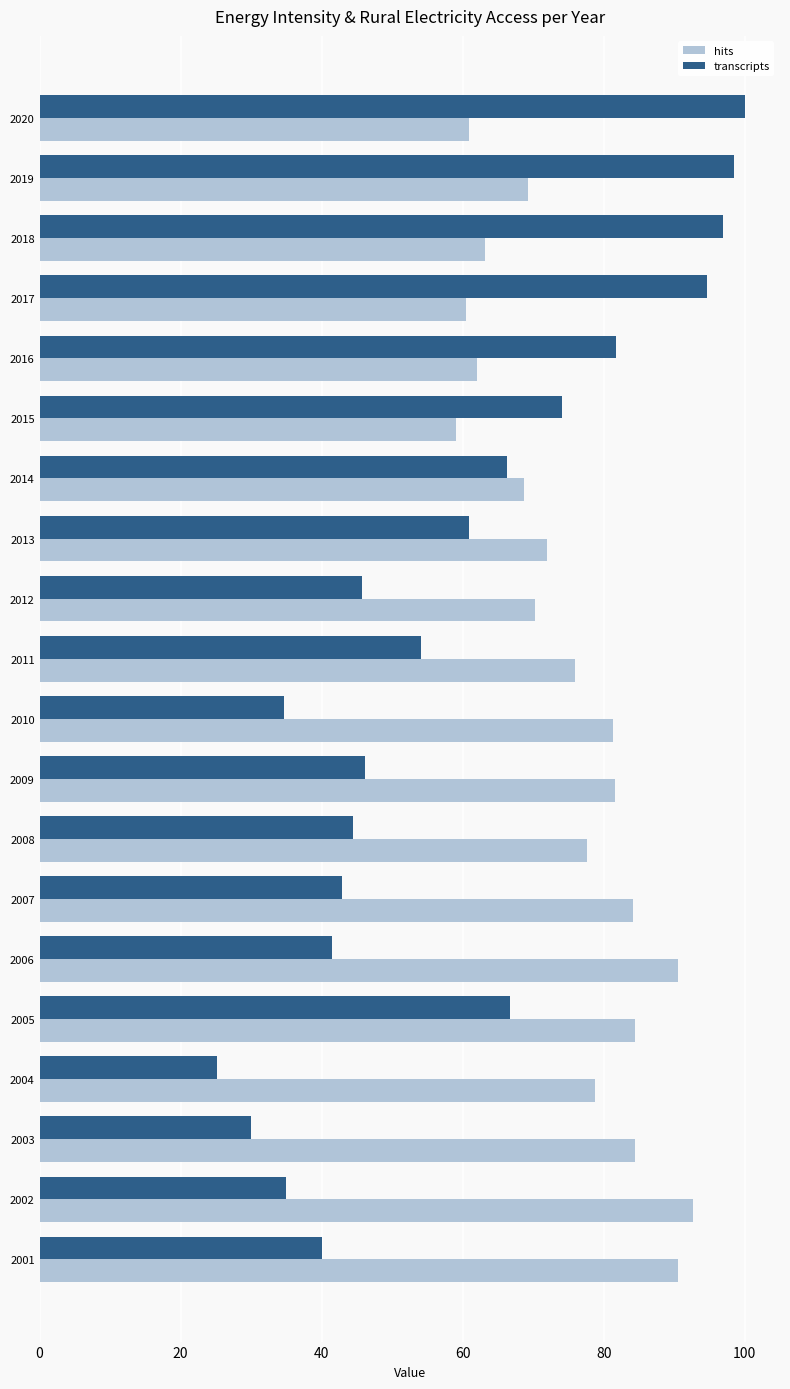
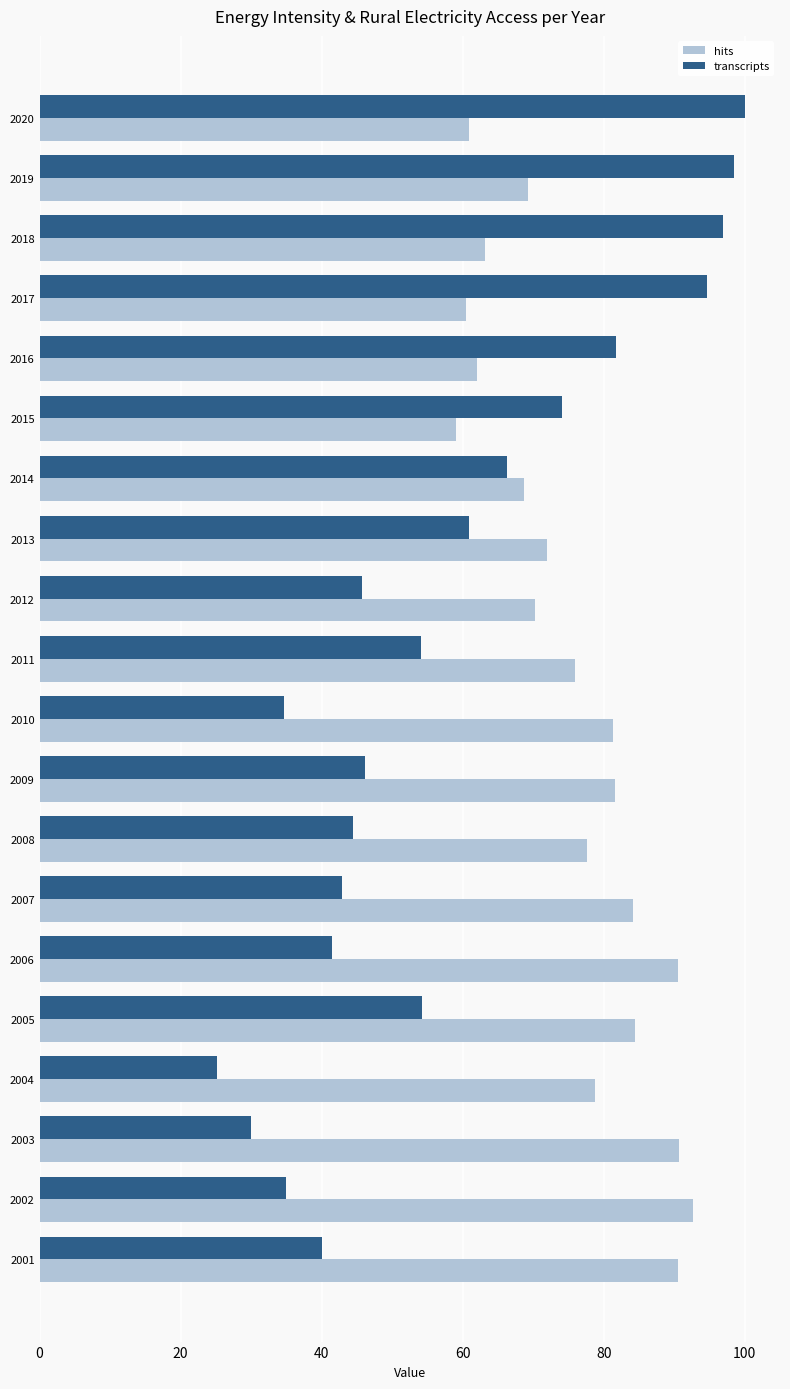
transcripts, 2005: 67 -> 54
hits, 2003: 85 -> 91
